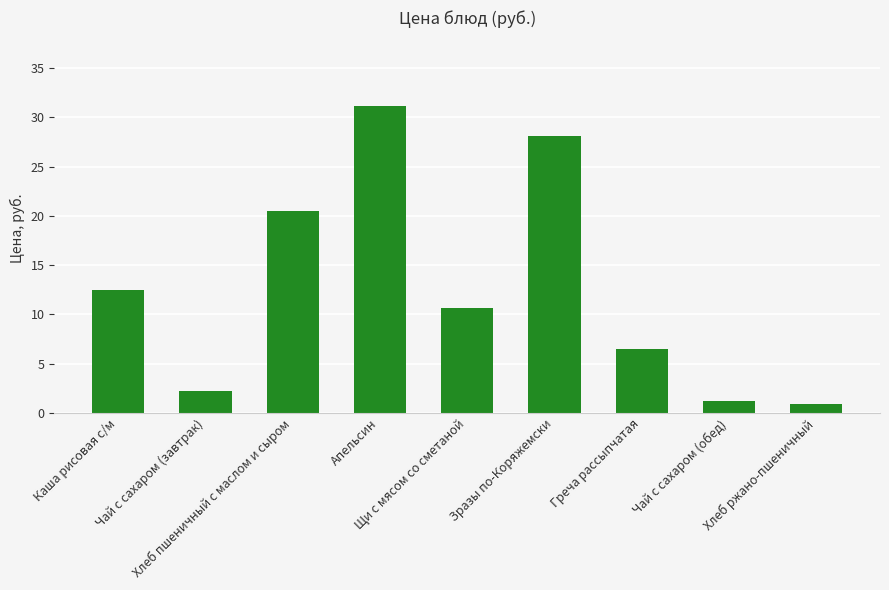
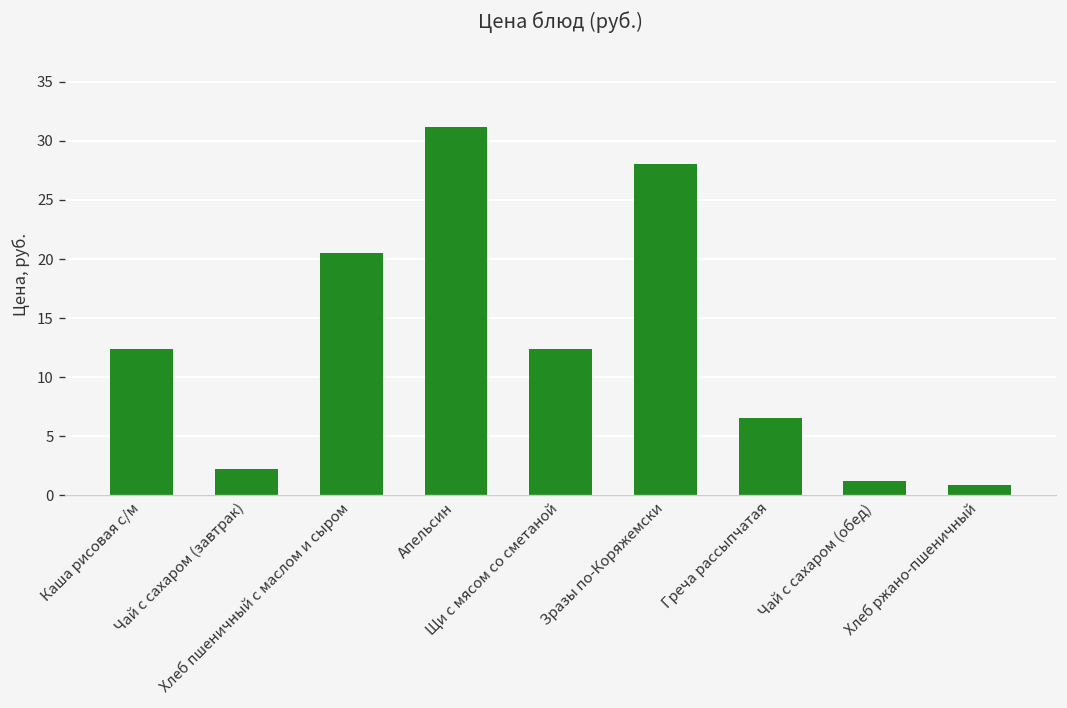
Щи с мясом со сметаной: 11 -> 12
